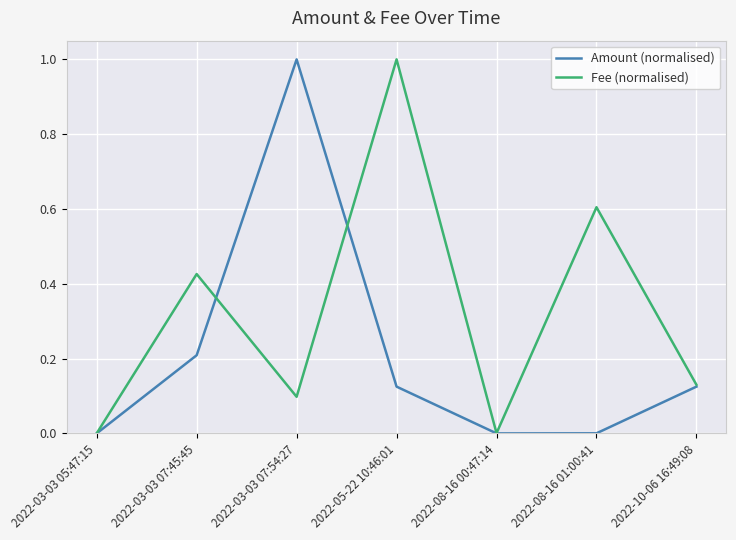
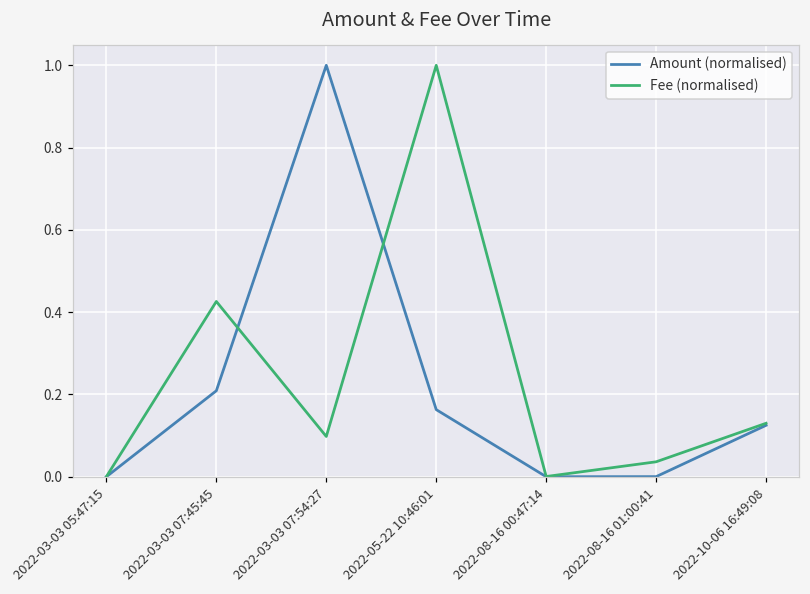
Amount (normalised), 2022-05-22 10:46:01: 0.13 -> 0.16
Fee (normalised), 2022-08-16 01:00:41: 0.60 -> 0.04
